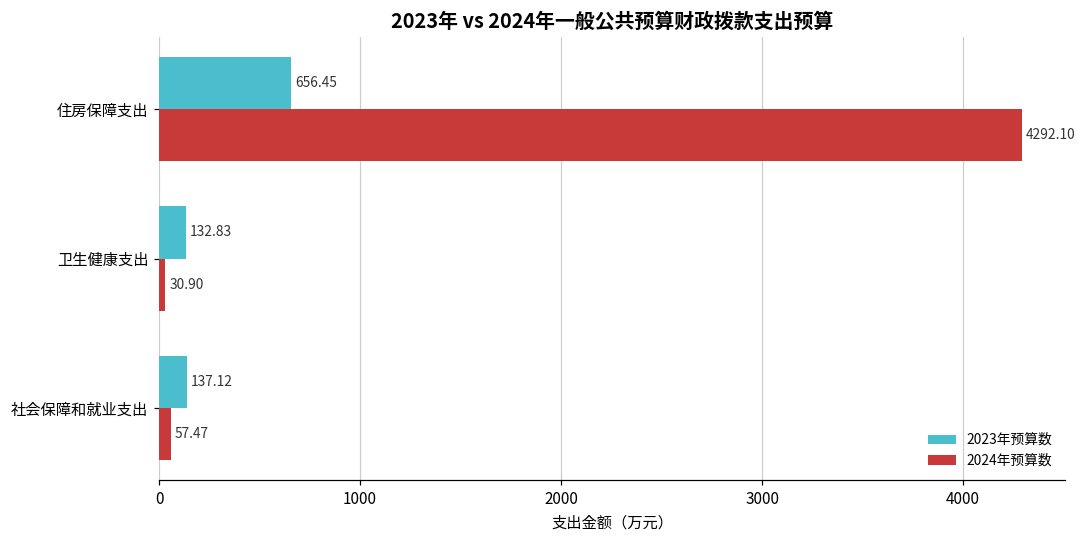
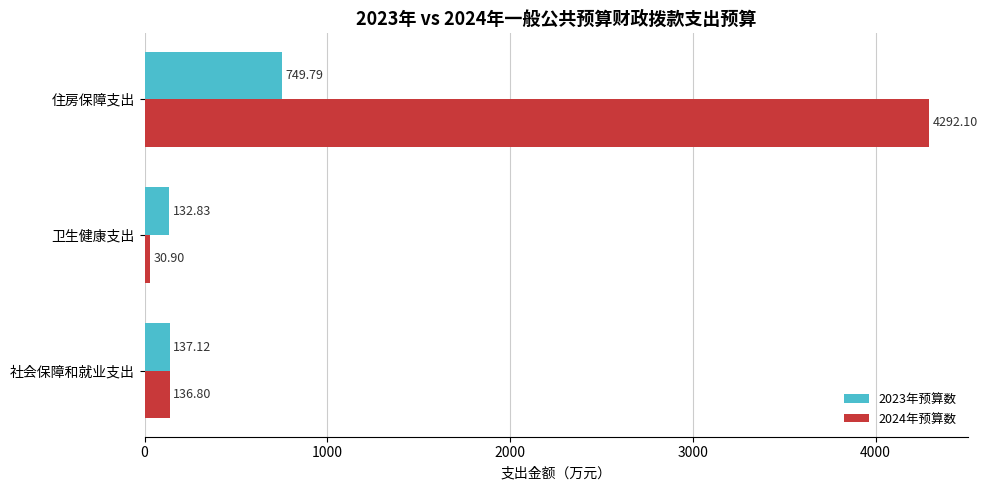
2023年预算数, 住房保障支出: 656.45 -> 749.79
2024年预算数, 社会保障和就业支出: 57.47 -> 136.80
